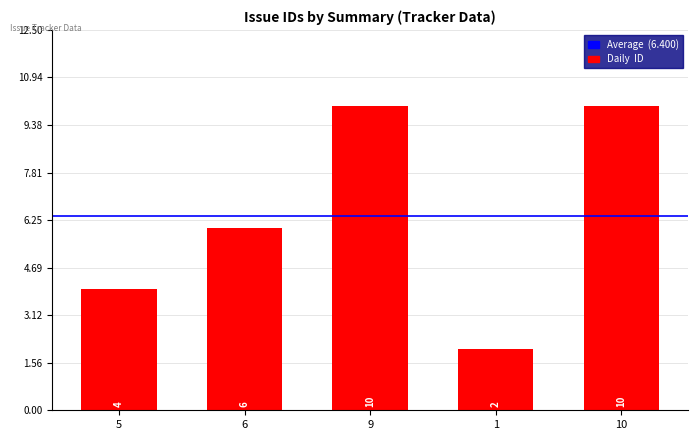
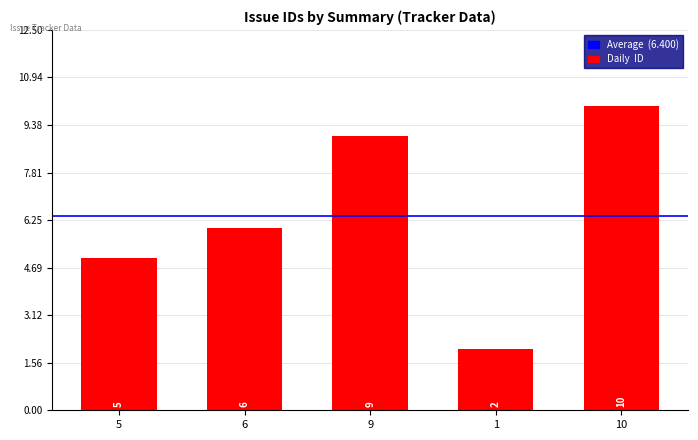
5: 4 -> 5
9: 10 -> 9
